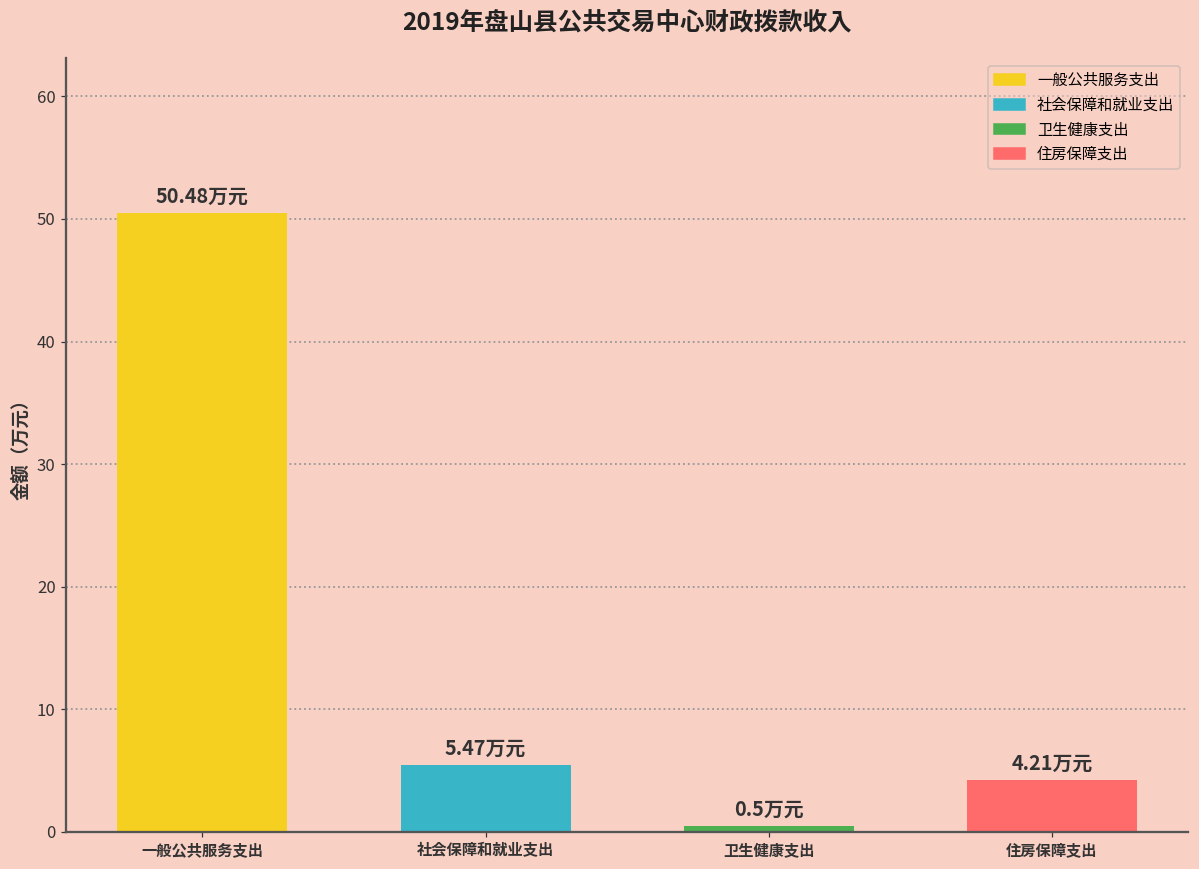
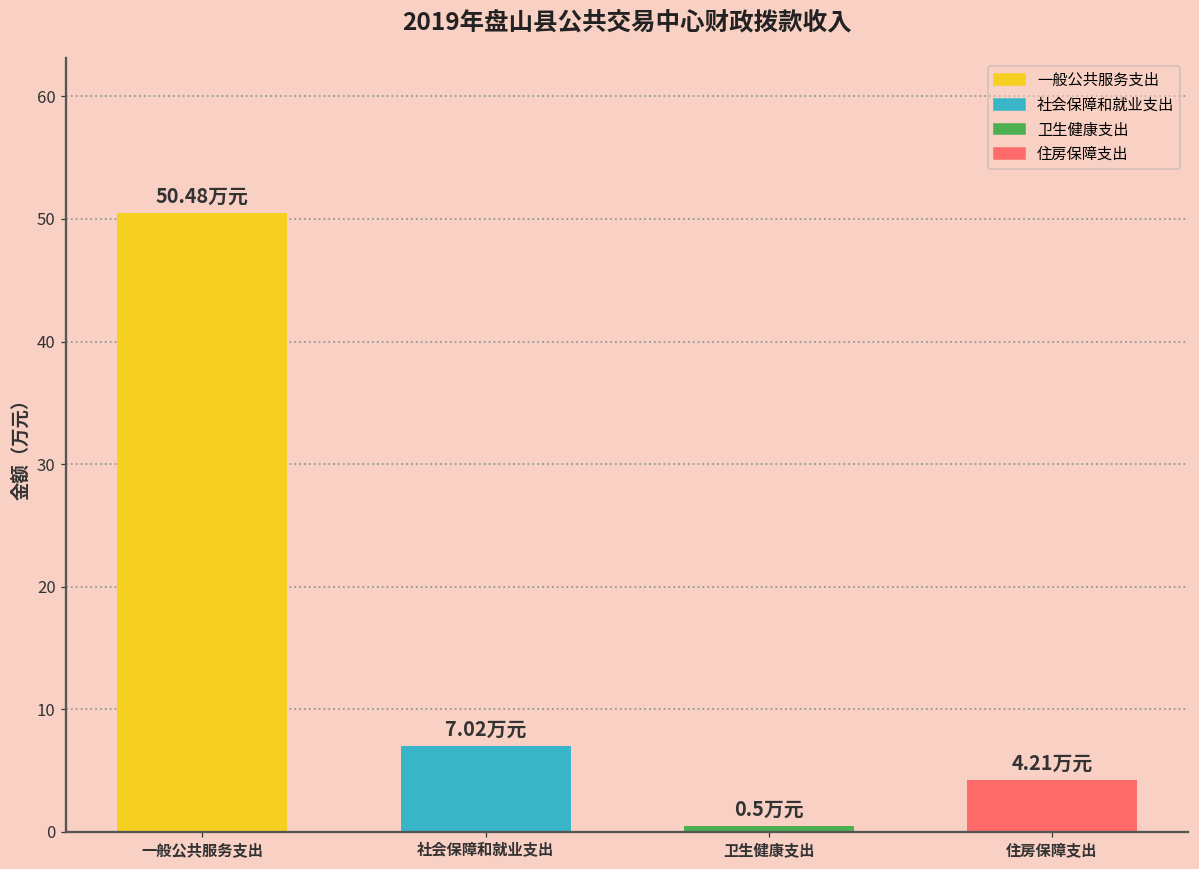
社会保障和就业支出: 5.47 -> 7.02
